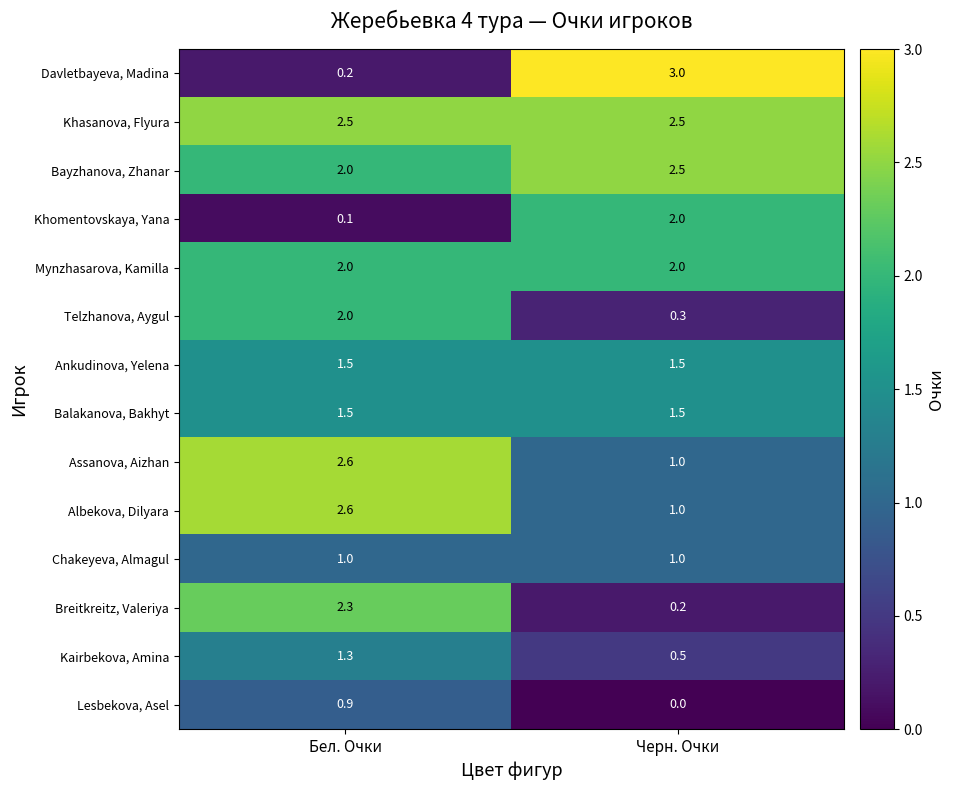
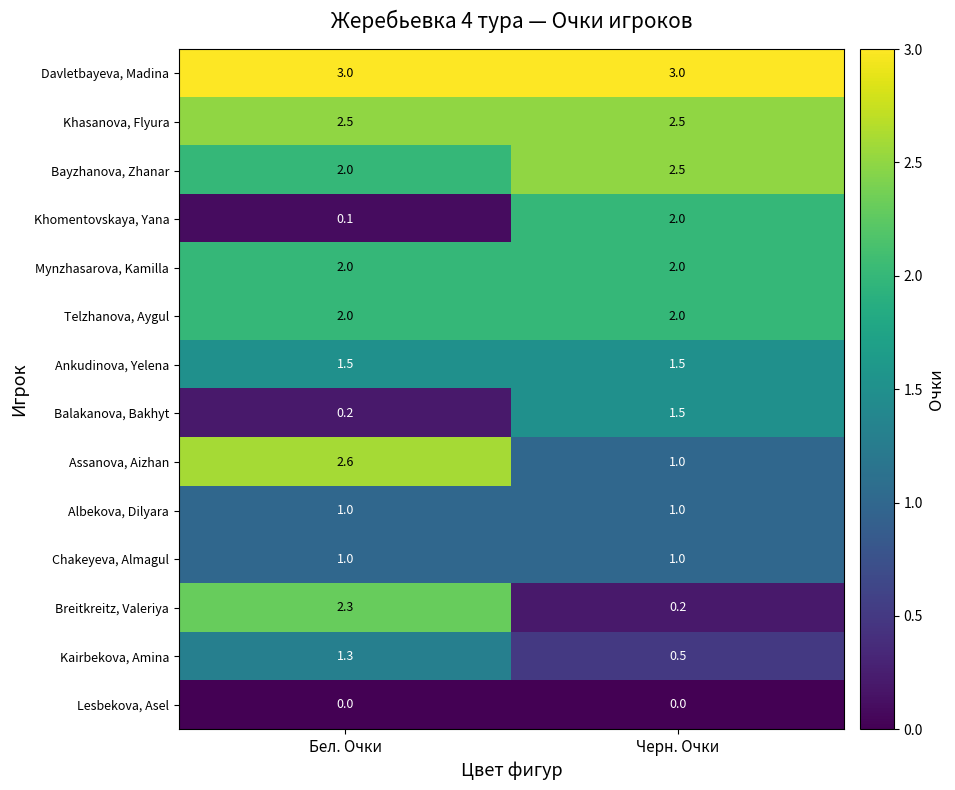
Davletbayeva, Madina, Бел. Очки: 0.2 -> 3.0
Telzhanova, Aygul, Черн. Очки: 0.3 -> 2.0
Balakanova, Bakhyt, Бел. Очки: 1.5 -> 0.2
Albekova, Dilyara, Бел. Очки: 2.6 -> 1.0
Lesbekova, Asel, Бел. Очки: 0.9 -> 0.0
